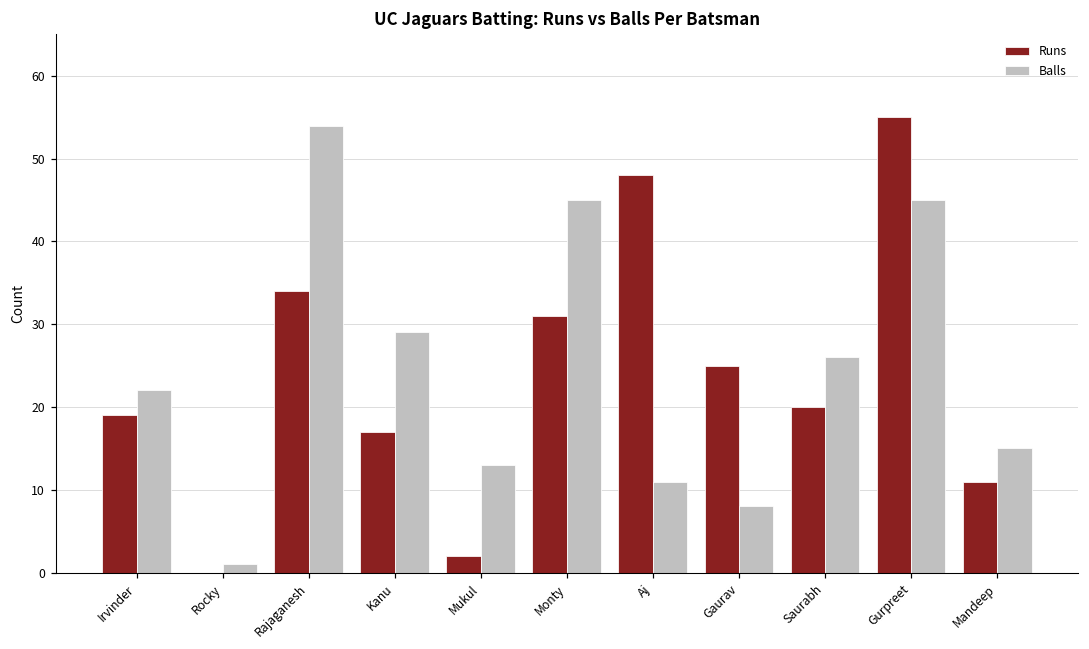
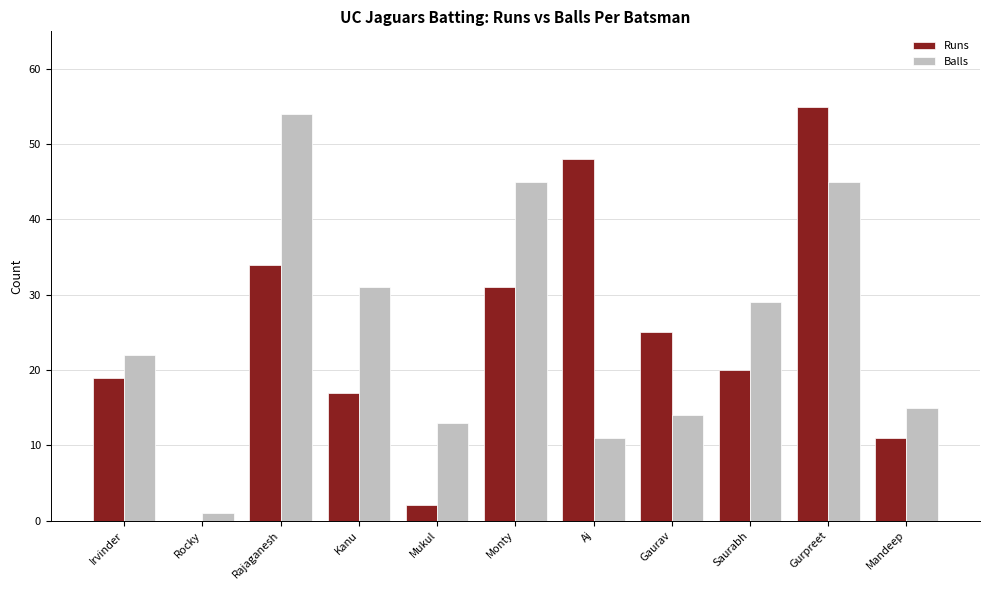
Balls, Kanu: 29 -> 31
Balls, Gaurav: 8 -> 14
Balls, Saurabh: 26 -> 29
